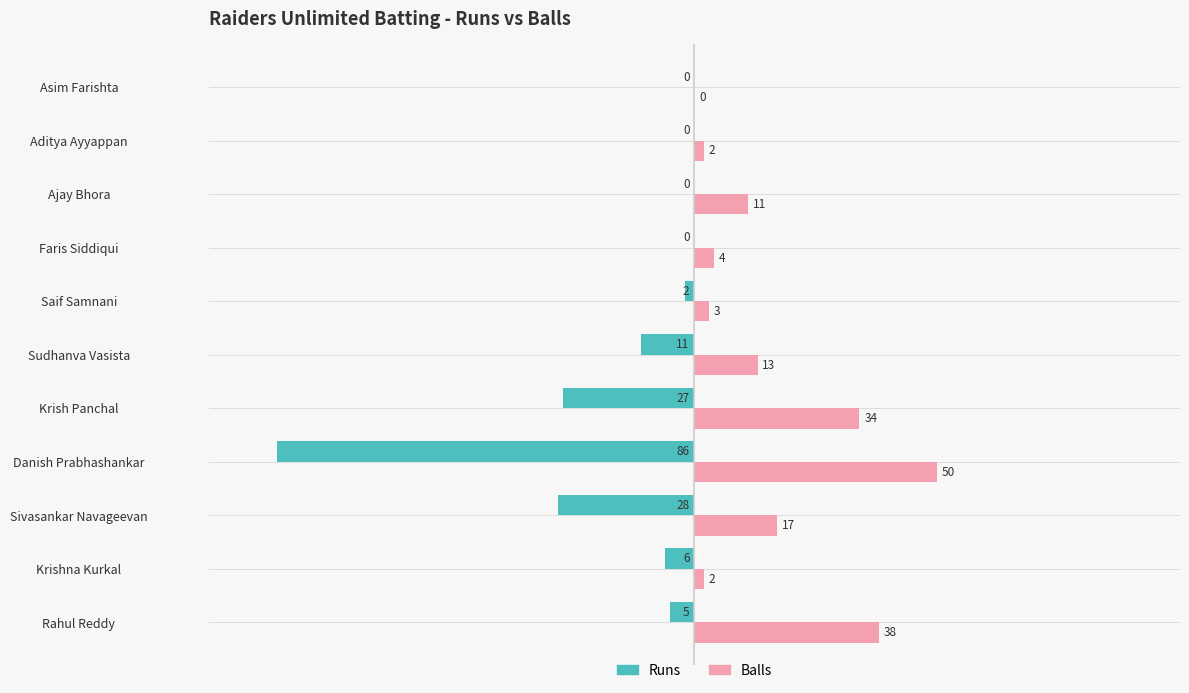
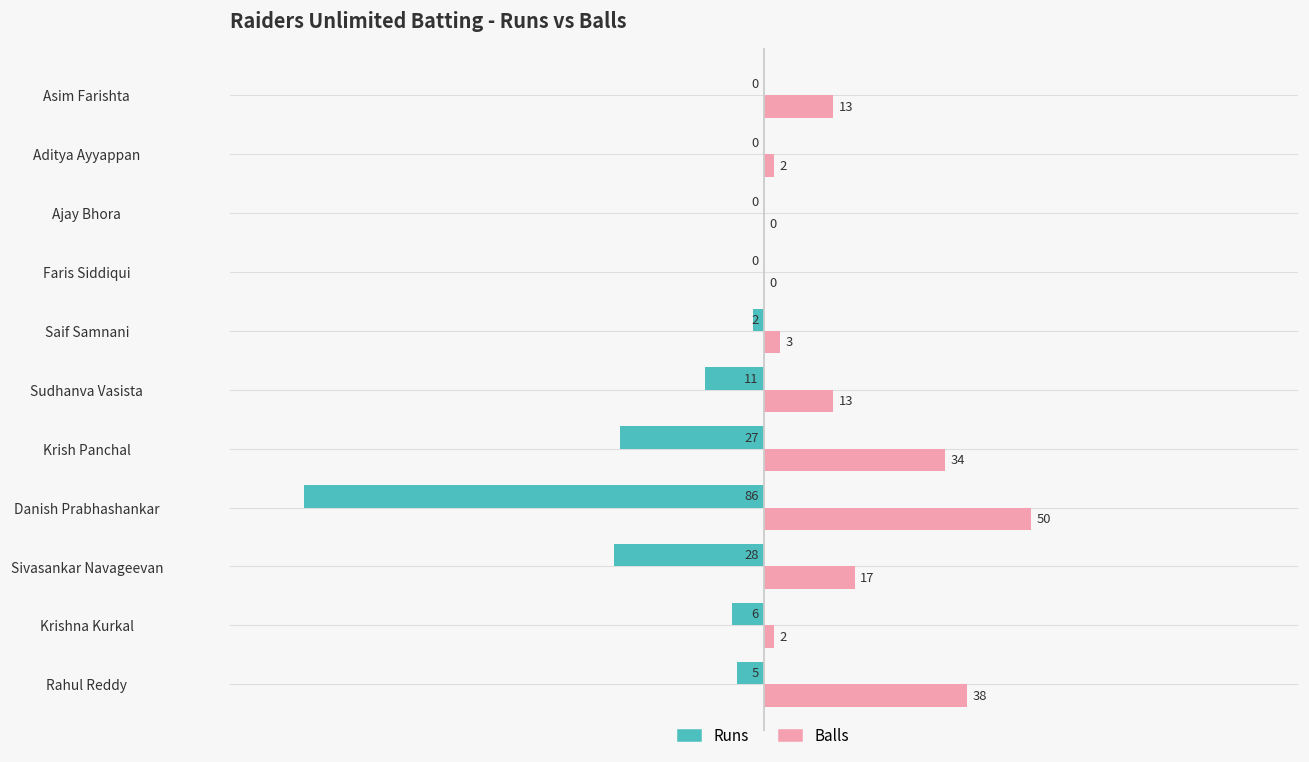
Balls, Asim Farishta: 0 -> 13
Balls, Ajay Bhora: 11 -> 0
Balls, Faris Siddiqui: 4 -> 0
